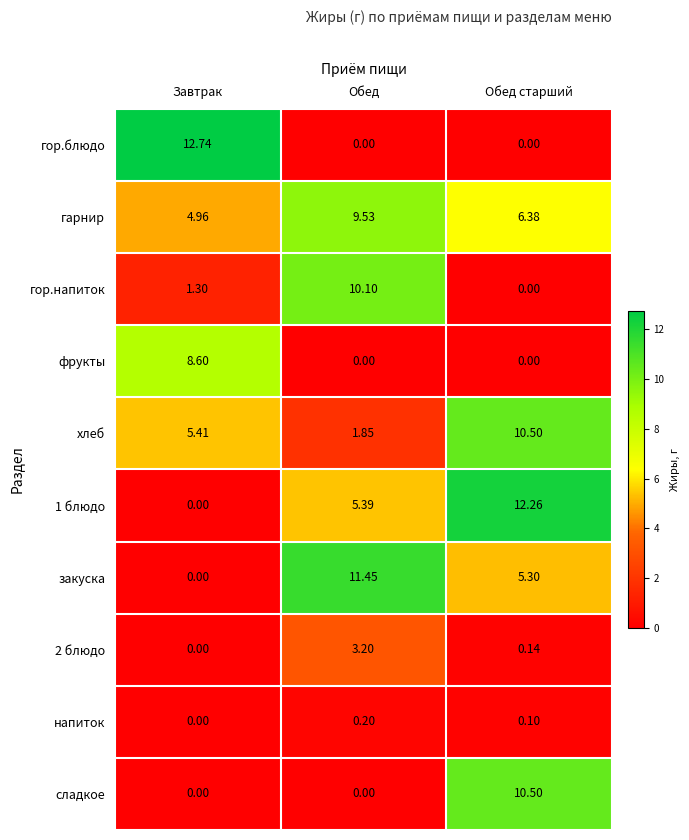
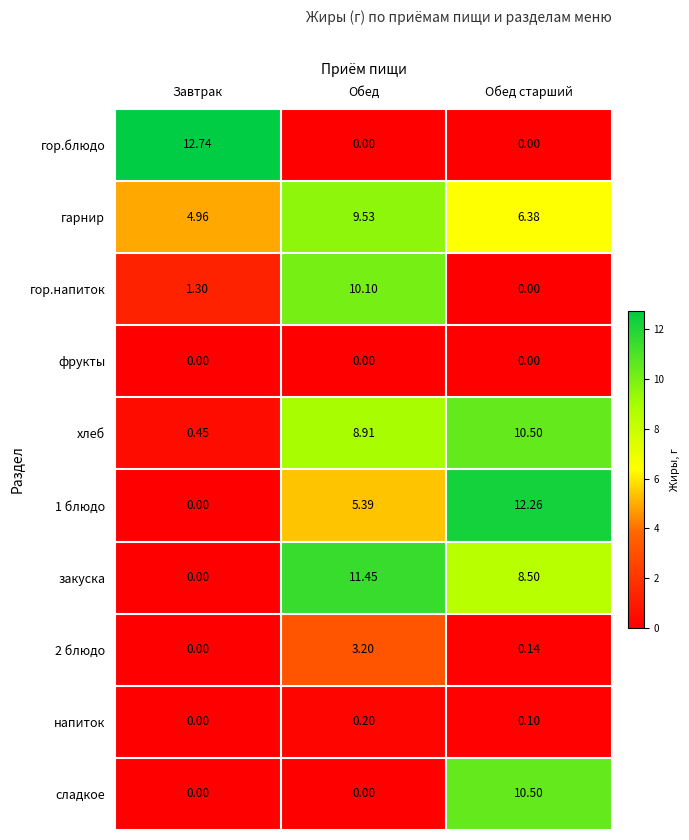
фрукты, Завтрак: 8.60 -> 0.00
хлеб, Завтрак: 5.41 -> 0.45
хлеб, Обед: 1.85 -> 8.91
закуска, Обед старший: 5.30 -> 8.50
